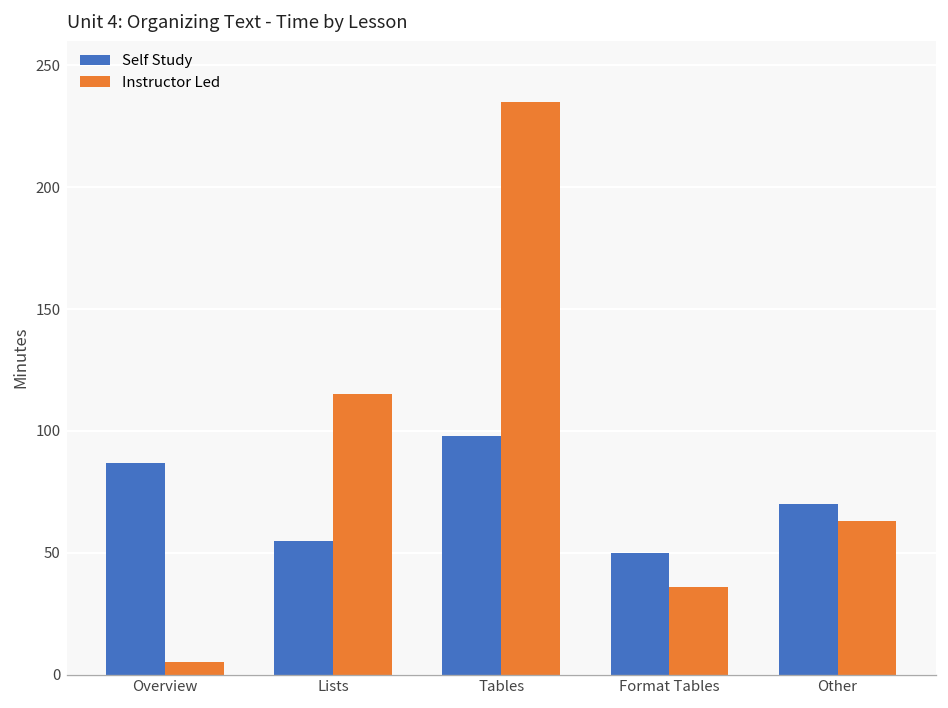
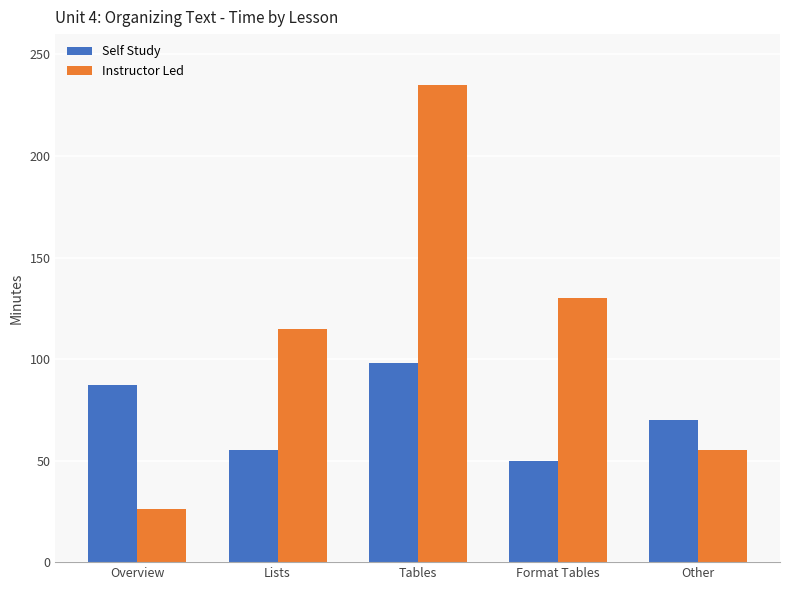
Instructor Led, Overview: 5 -> 26
Instructor Led, Format Tables: 36 -> 130
Instructor Led, Other: 63 -> 55
